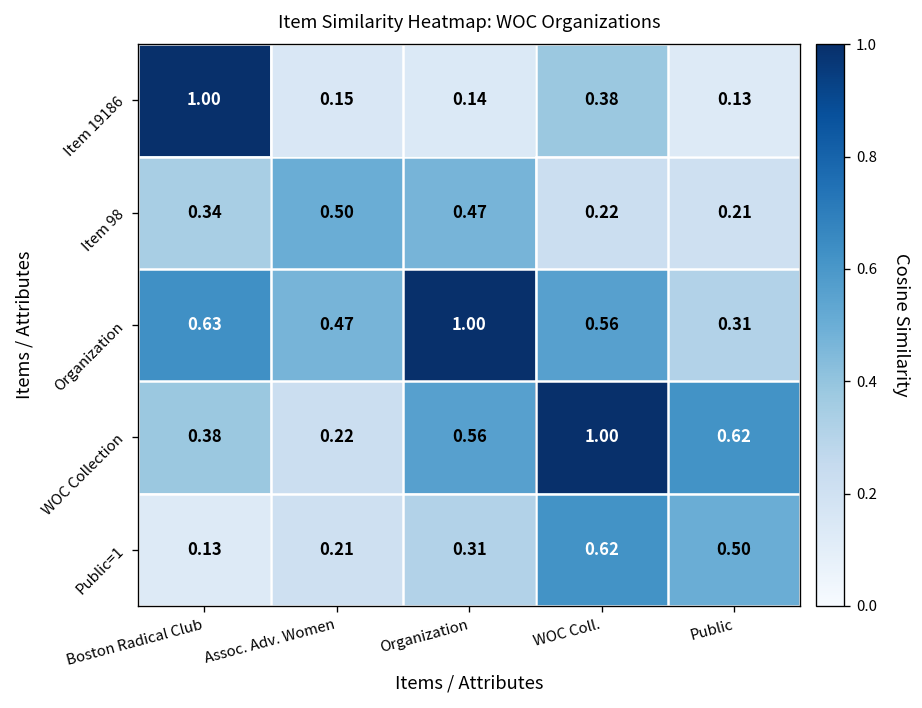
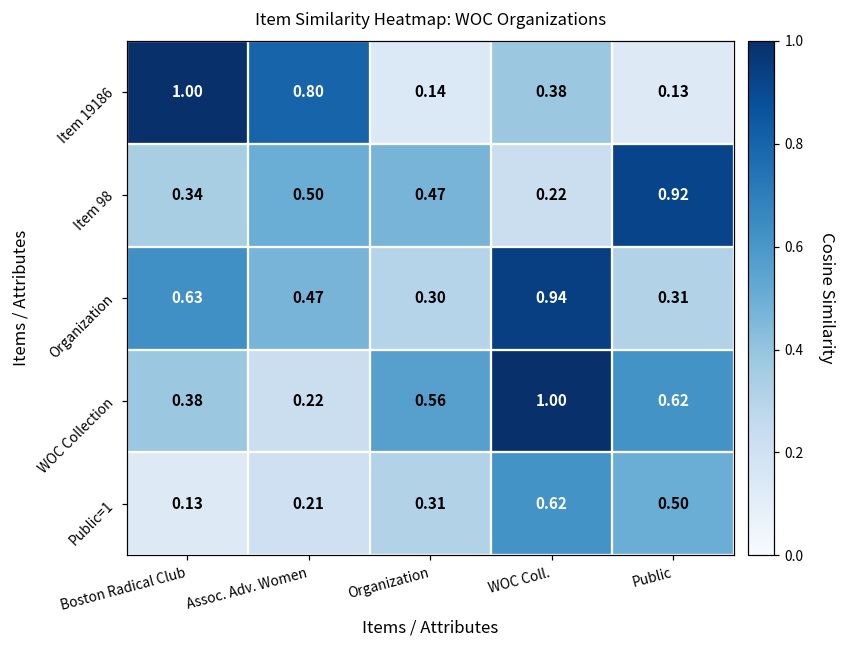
Item 19186, Assoc. Adv. Women: 0.15 -> 0.80
Item 98, Public: 0.21 -> 0.92
Organization, Organization: 1.00 -> 0.30
Organization, WOC Coll.: 0.56 -> 0.94
